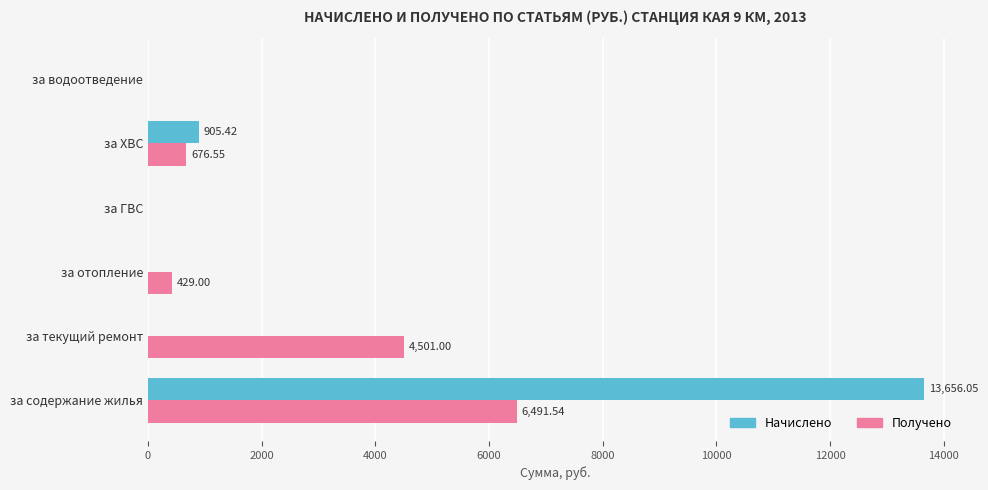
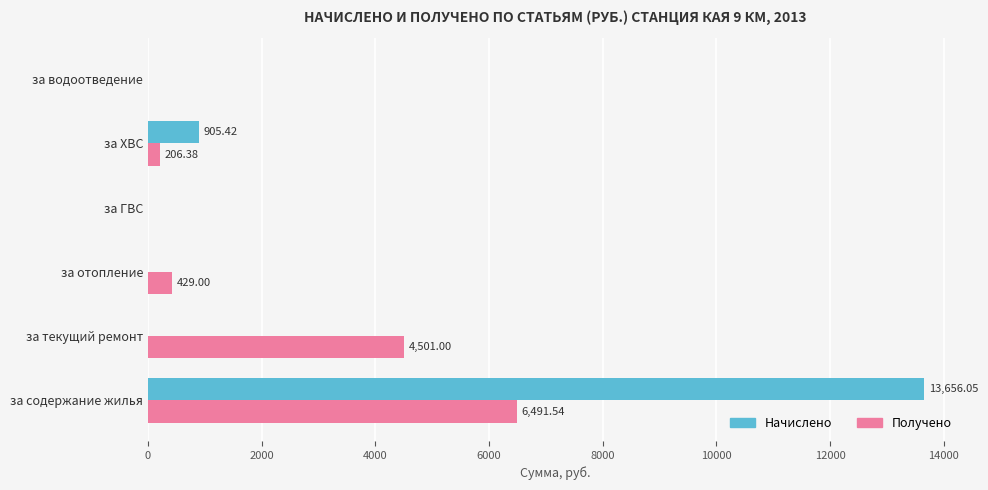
Получено, за ХВС: 676.55 -> 206.38
